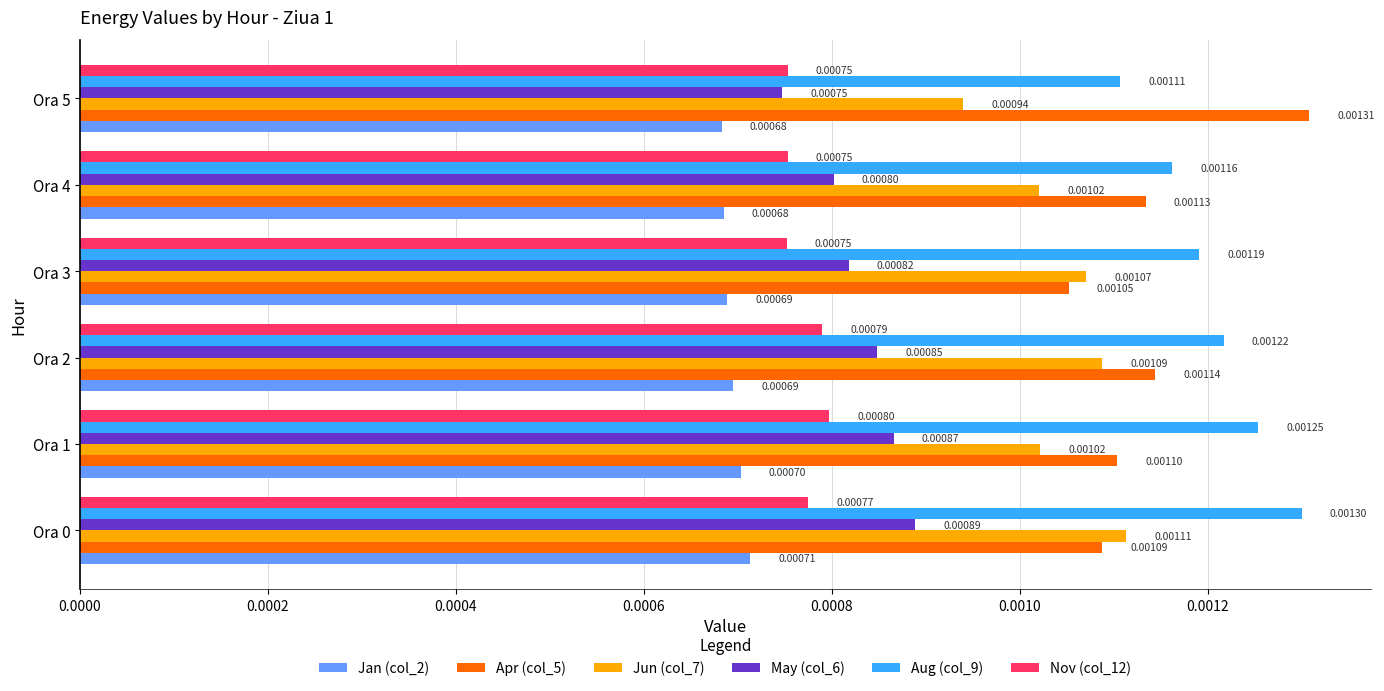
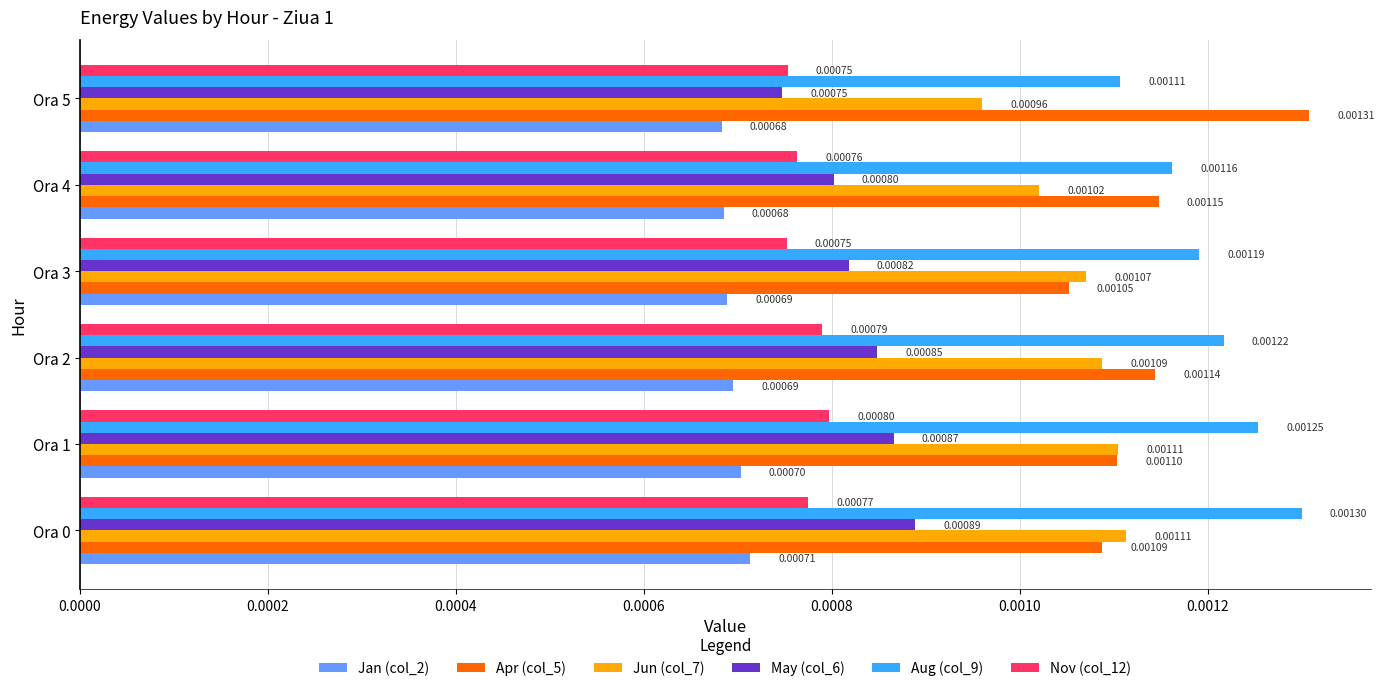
Jun (col_7), Ora 5: 0.00094 -> 0.00096
Nov (col_12), Ora 4: 0.00075 -> 0.00076
Apr (col_5), Ora 4: 0.00113 -> 0.00115
Jun (col_7), Ora 1: 0.00102 -> 0.00111
